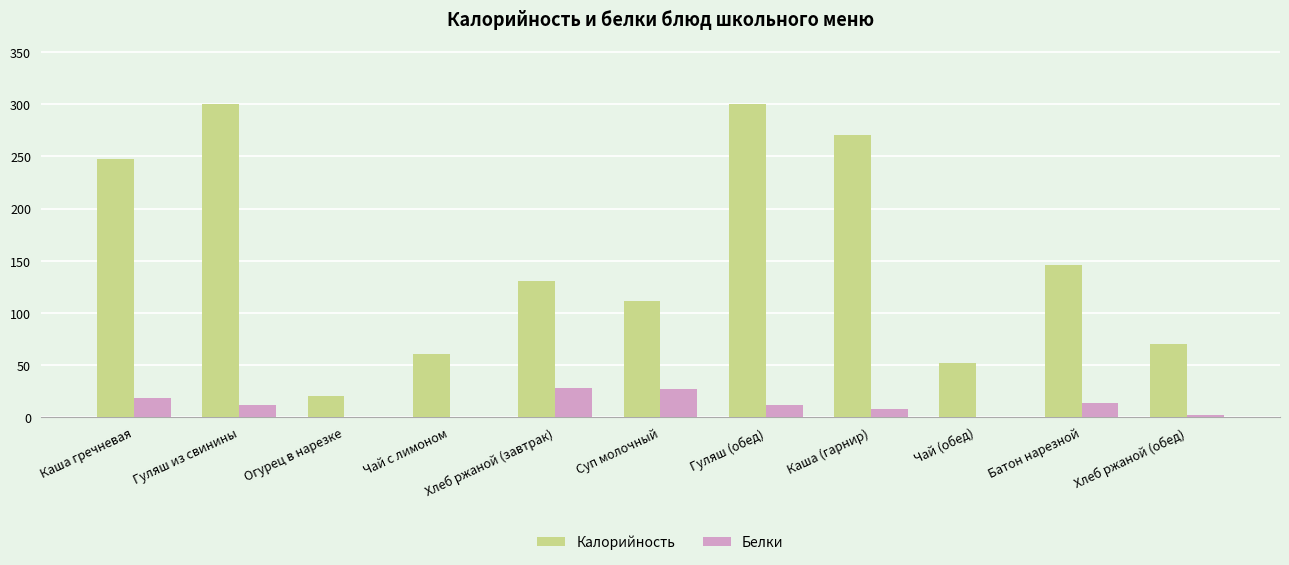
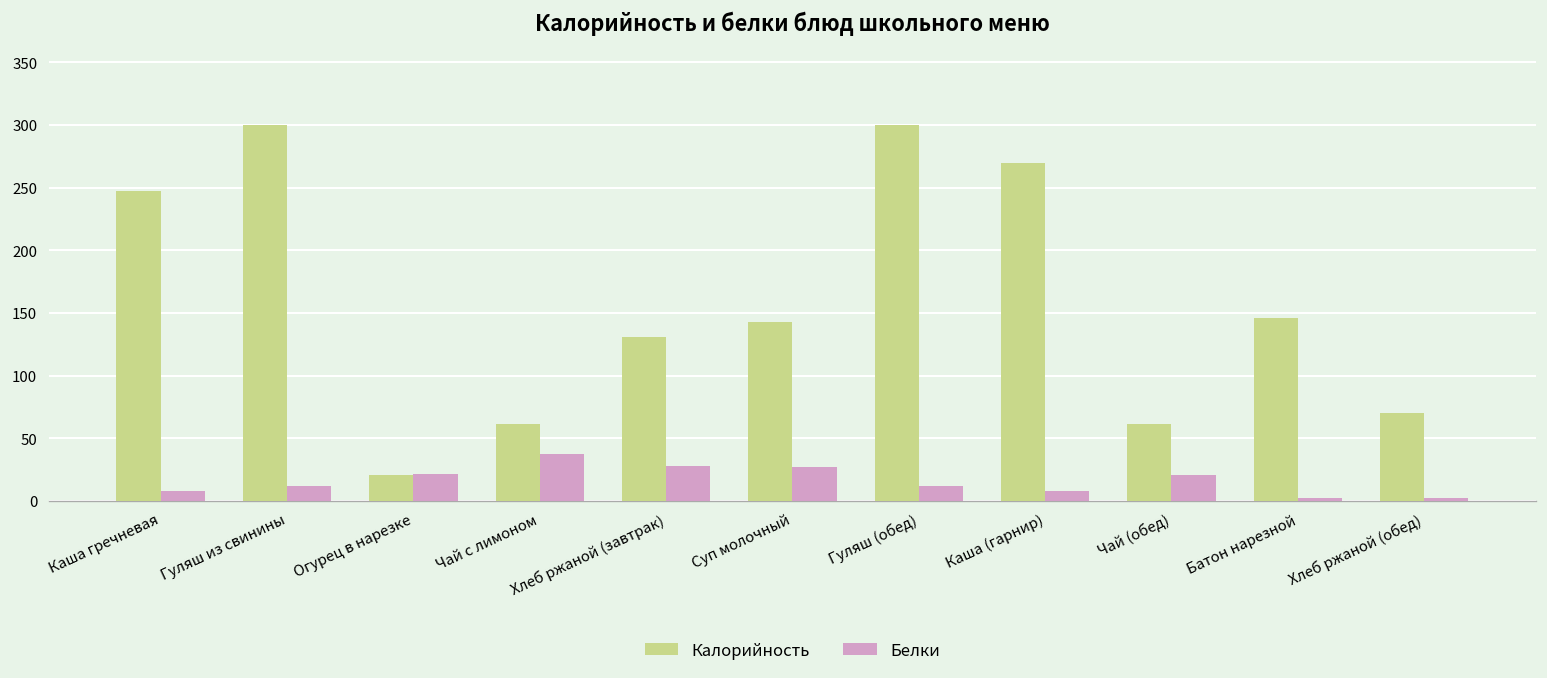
Белки, Каша гречневая: 19 -> 8
Белки, Огурец в нарезке: 0 -> 21
Белки, Чай с лимоном: 0 -> 37
Калорийность, Суп молочный: 111 -> 143
Калорийность, Чай (обед): 52 -> 61
Белки, Чай (обед): 0 -> 20
Белки, Батон нарезной: 14 -> 2
